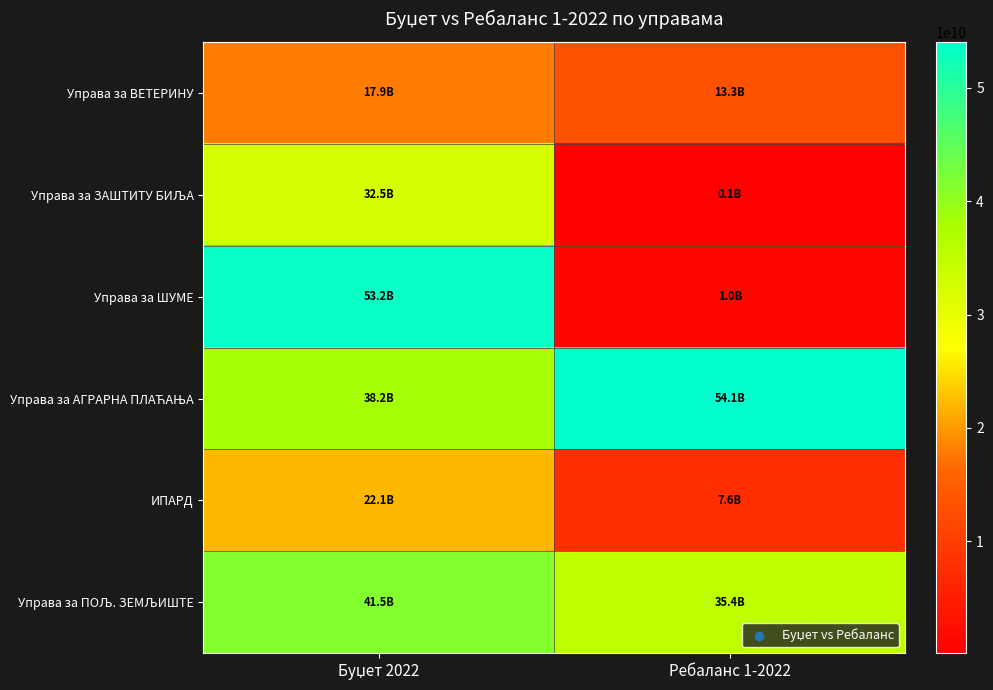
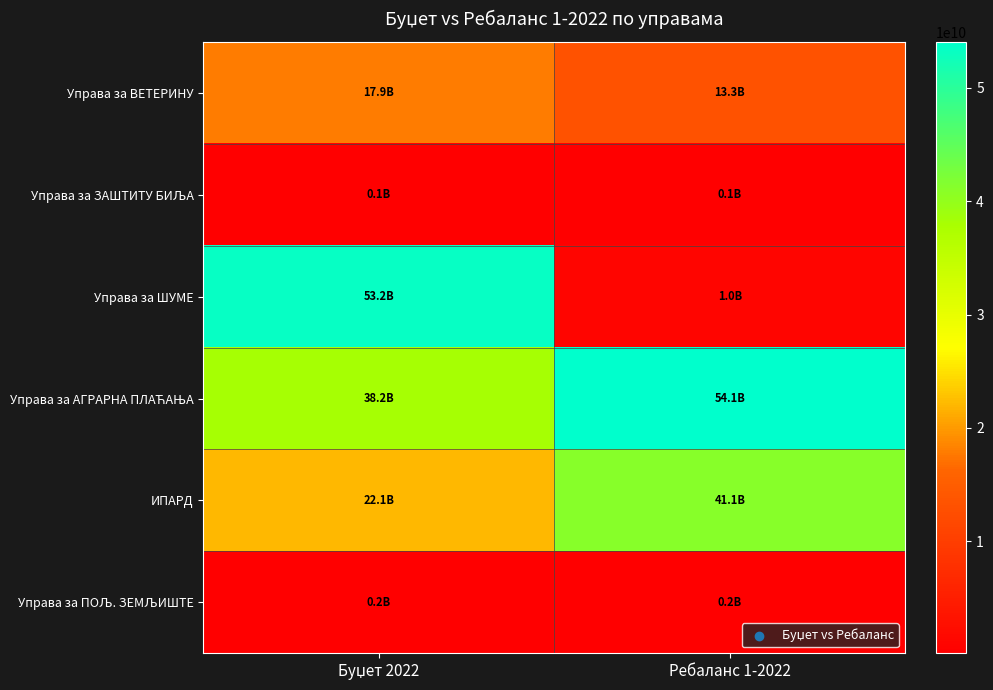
Управа за ЗАШТИТУ БИЉА, Буџет 2022: 32.5B -> 0.1B
ИПАРД, Ребаланс 1-2022: 7.6B -> 41.1B
Управа за ПОЉ. ЗЕМЉИШТЕ, Буџет 2022: 41.5B -> 0.2B
Управа за ПОЉ. ЗЕМЉИШТЕ, Ребаланс 1-2022: 35.4B -> 0.2B
